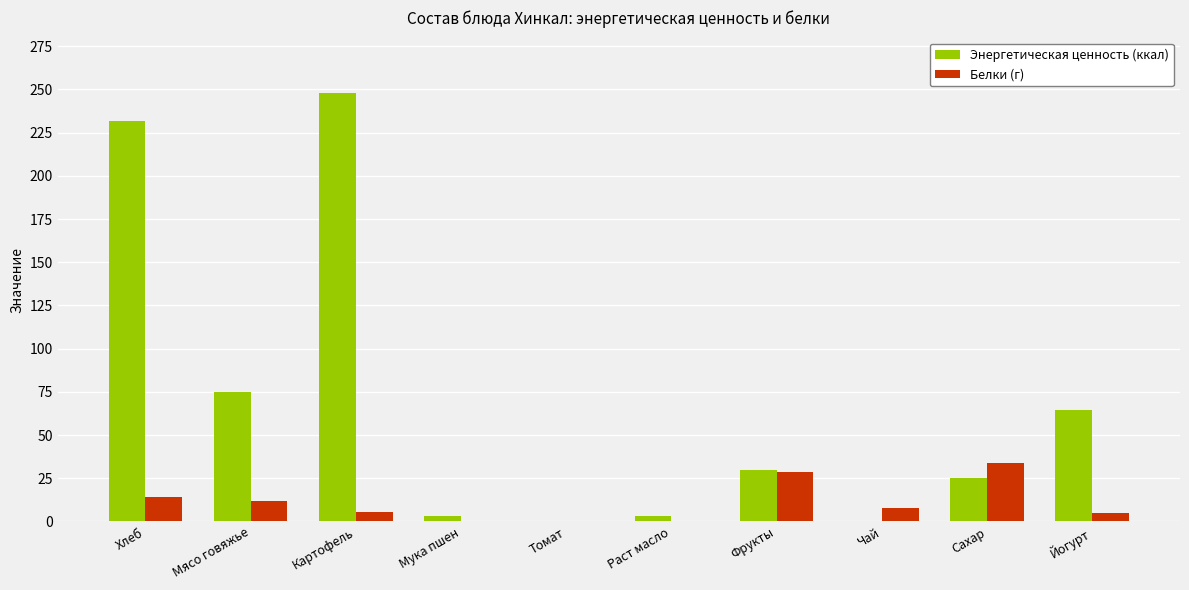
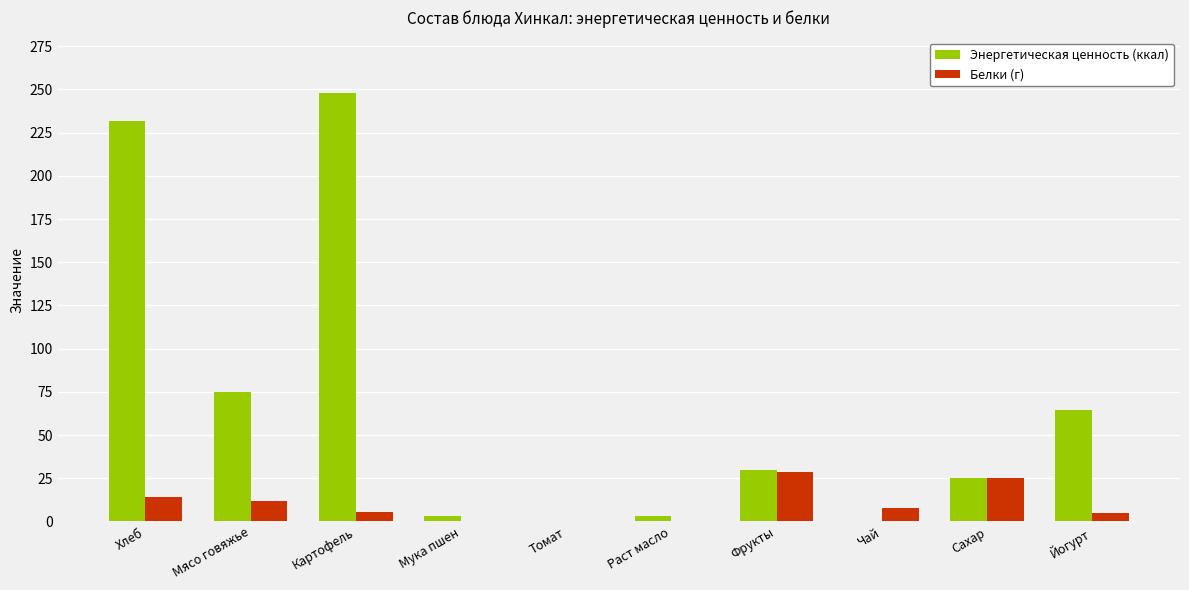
Белки (г), Сахар: 34 -> 25
